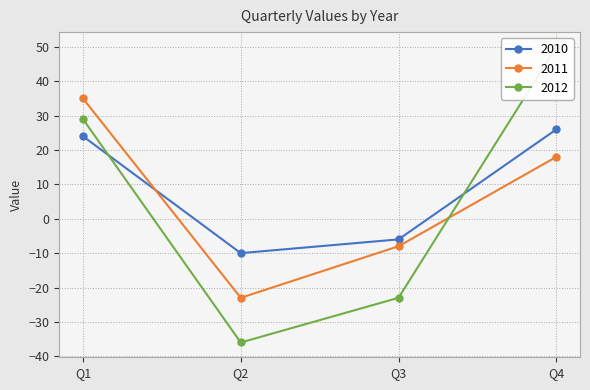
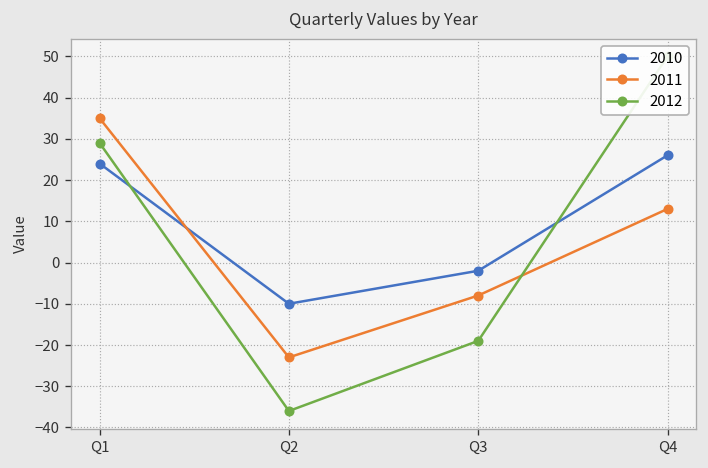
2010, Q3: -6 -> -2
2012, Q3: -23 -> -19
2011, Q4: 18 -> 13
